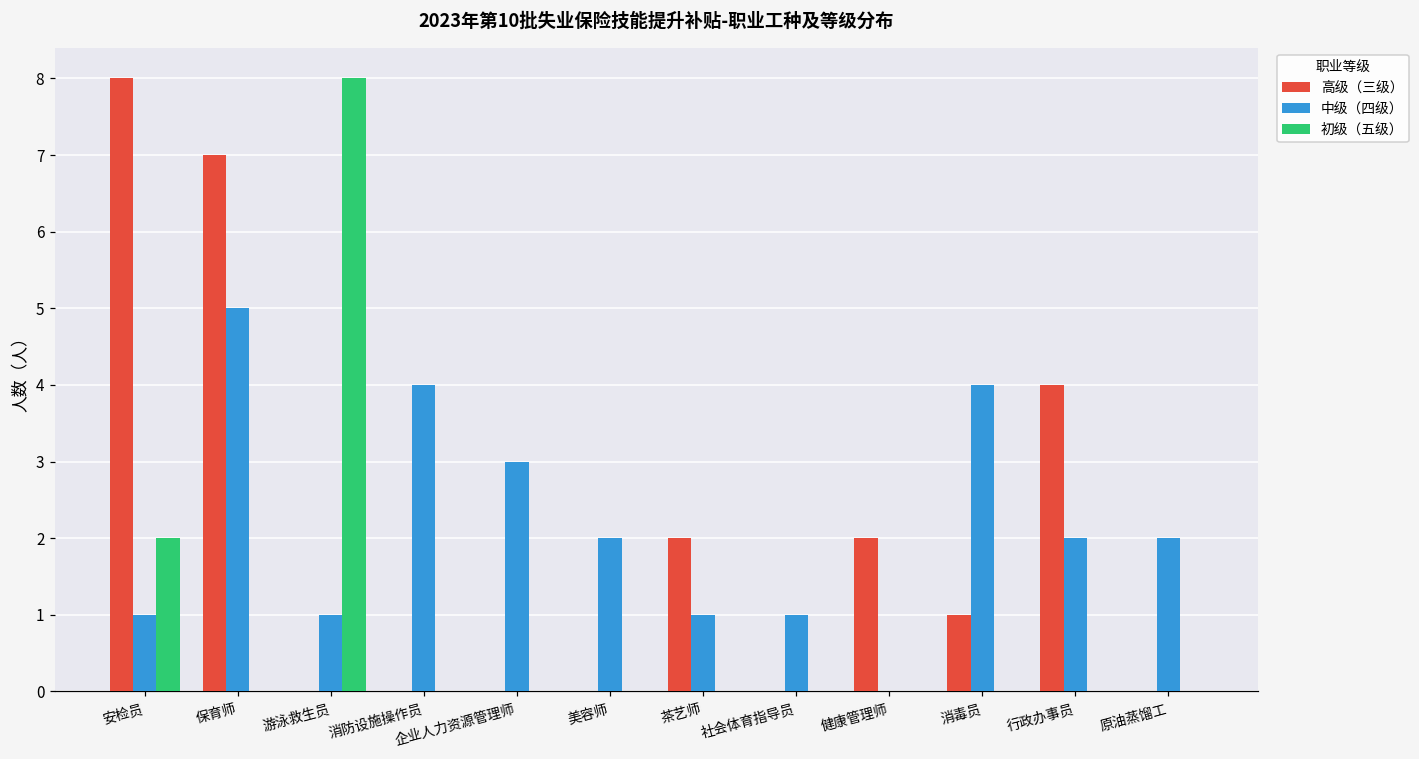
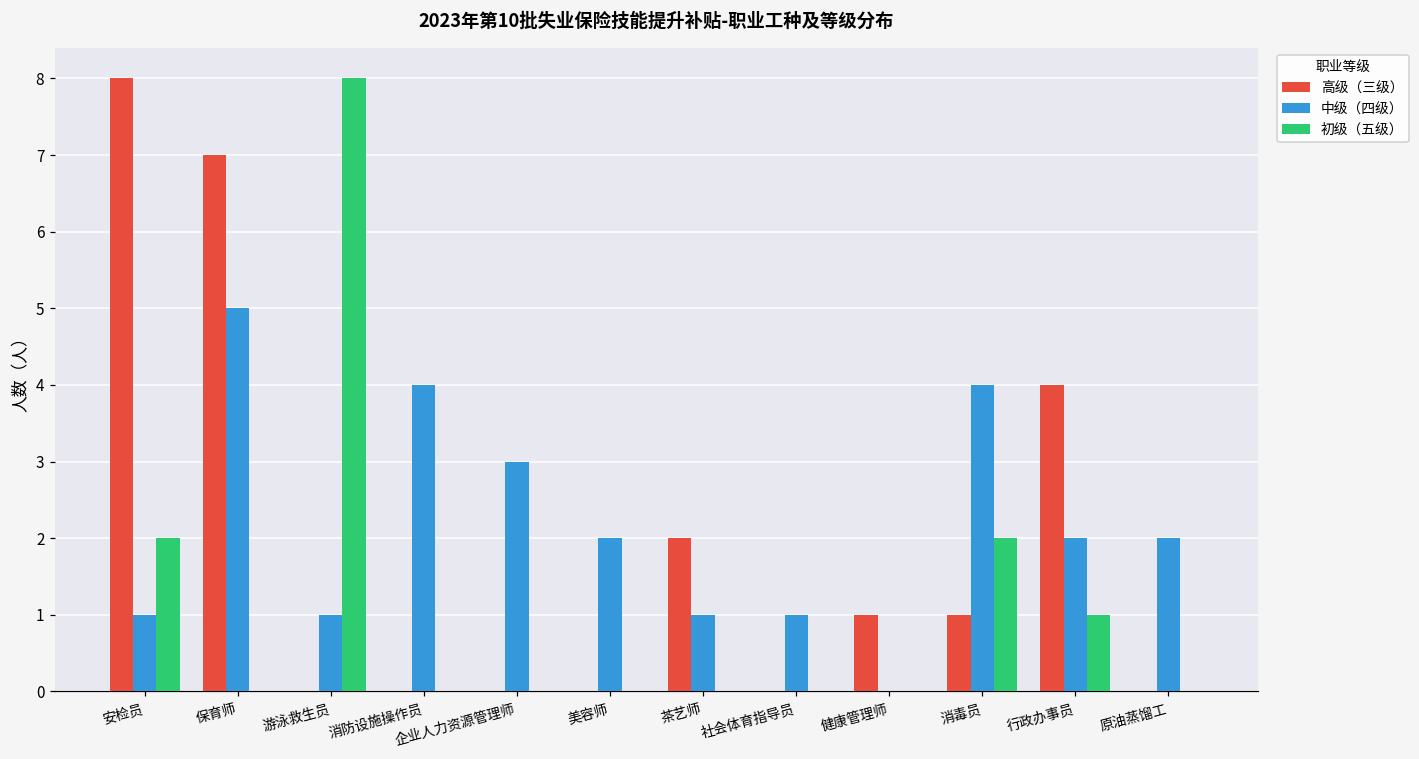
高级（三级）, 健康管理师: 2 -> 1
初级（五级）, 消毒员: 0 -> 2
初级（五级）, 行政办事员: 0 -> 1
